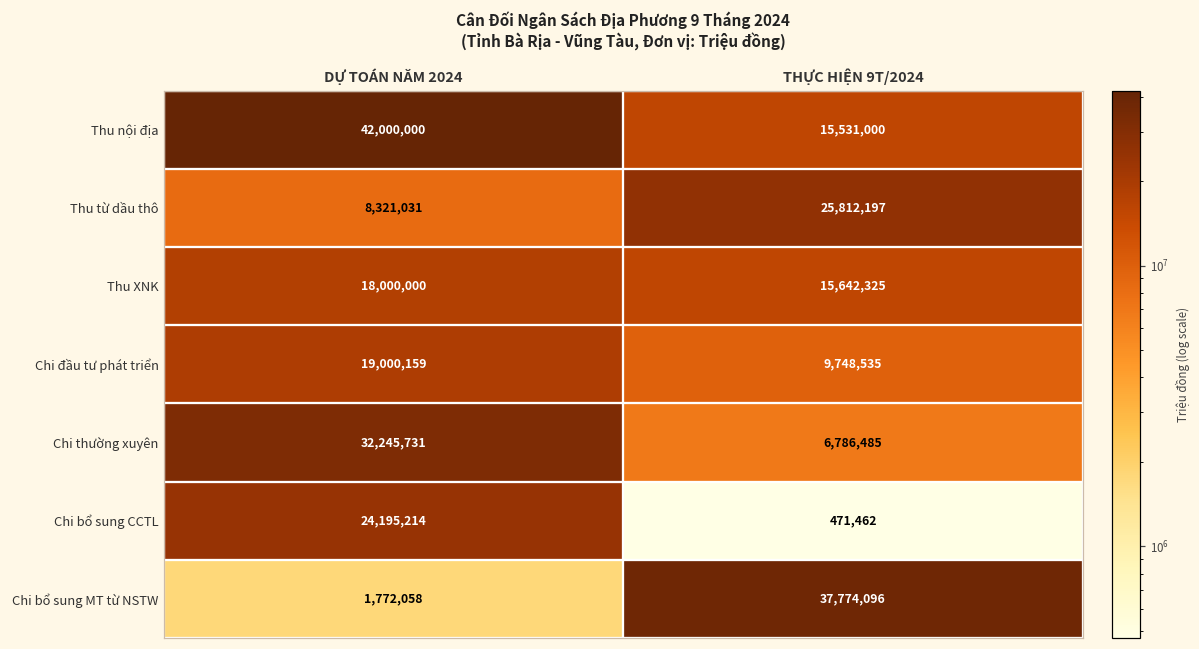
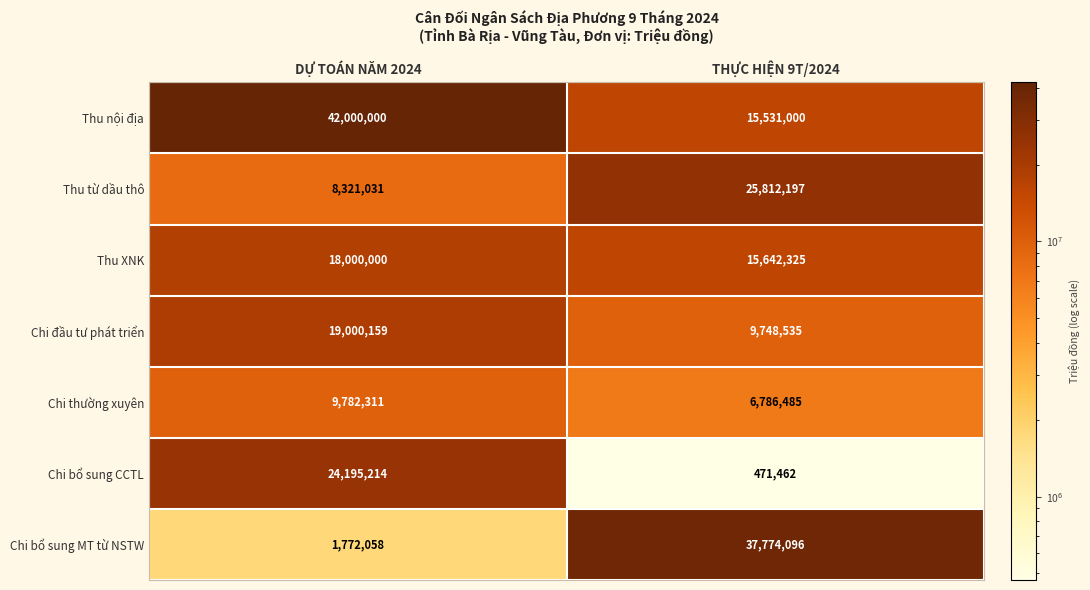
Chi thường xuyên, DỰ TOÁN NĂM 2024: 32,245,731 -> 9,782,311
